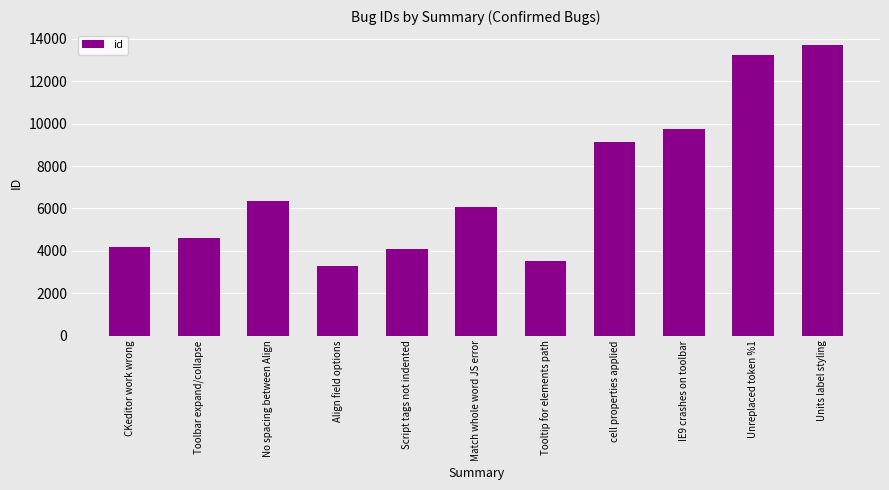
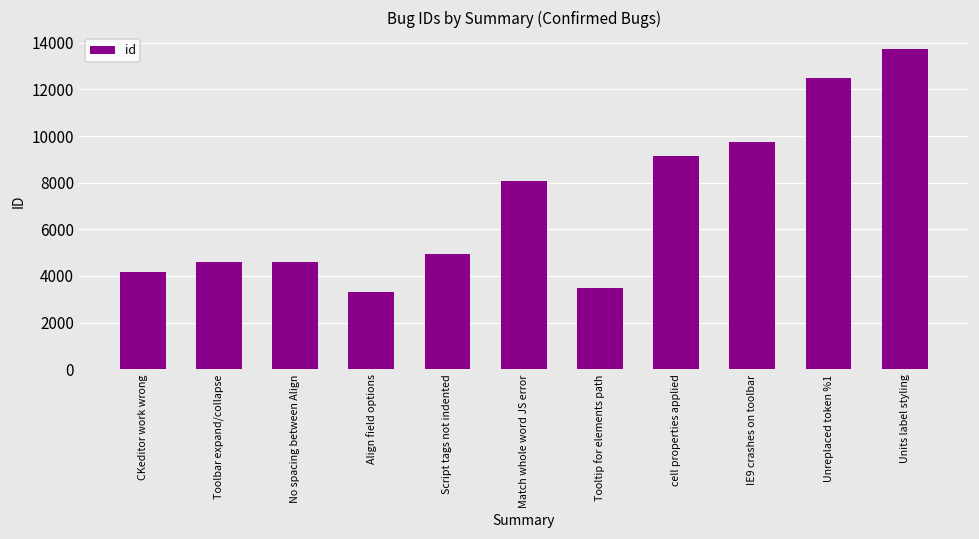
No spacing between Align: 6400 -> 4600
Script tags not indented: 4100 -> 4900
Match whole word JS error: 6000 -> 8100
Unreplaced token %1: 13300 -> 12500
